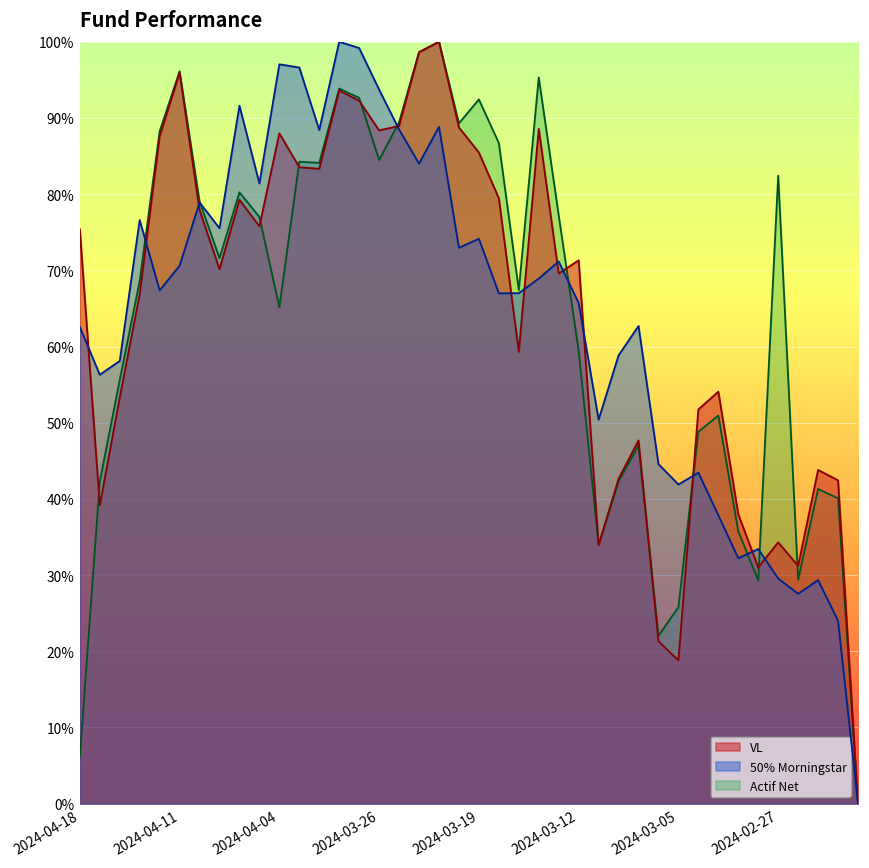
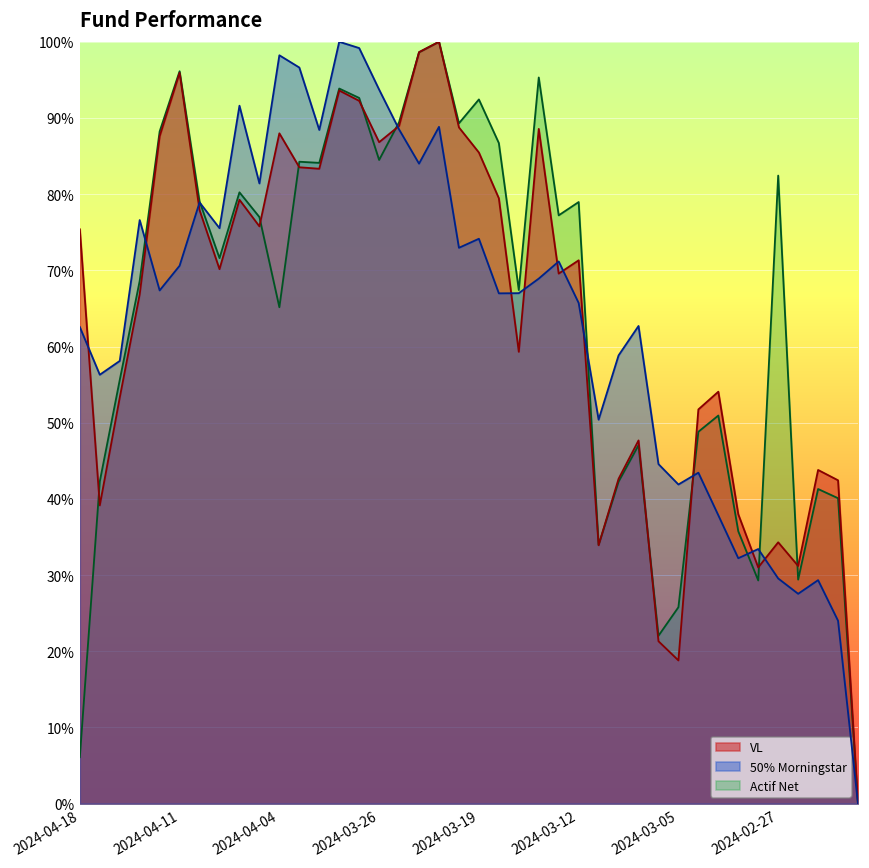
50% Morningstar, 2024-04-04: 97% -> 98%
VL, 2024-03-26: 88% -> 87%
Actif Net, 2024-03-12: 59% -> 79%
